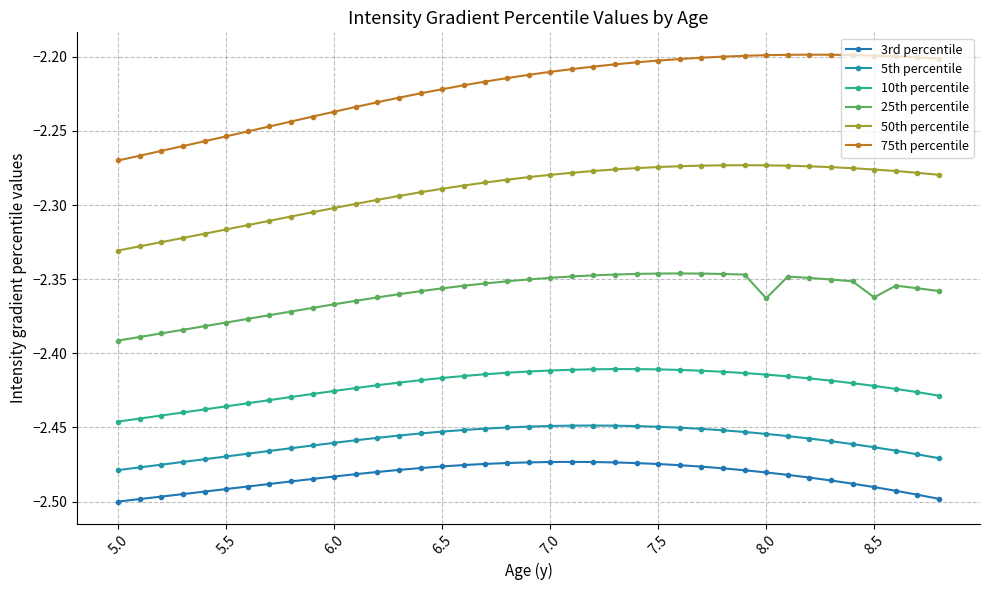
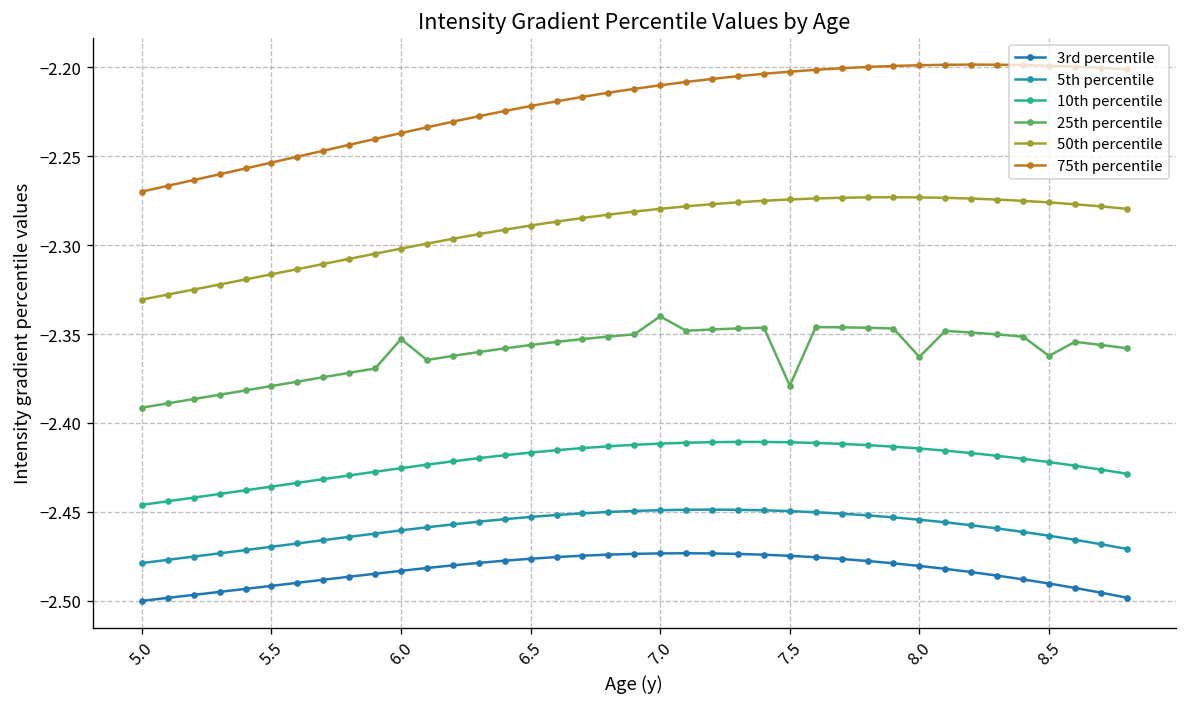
25th percentile, 6.0: -2.367 -> -2.353
25th percentile, 7.0: -2.349 -> -2.340
25th percentile, 7.5: -2.346 -> -2.379
